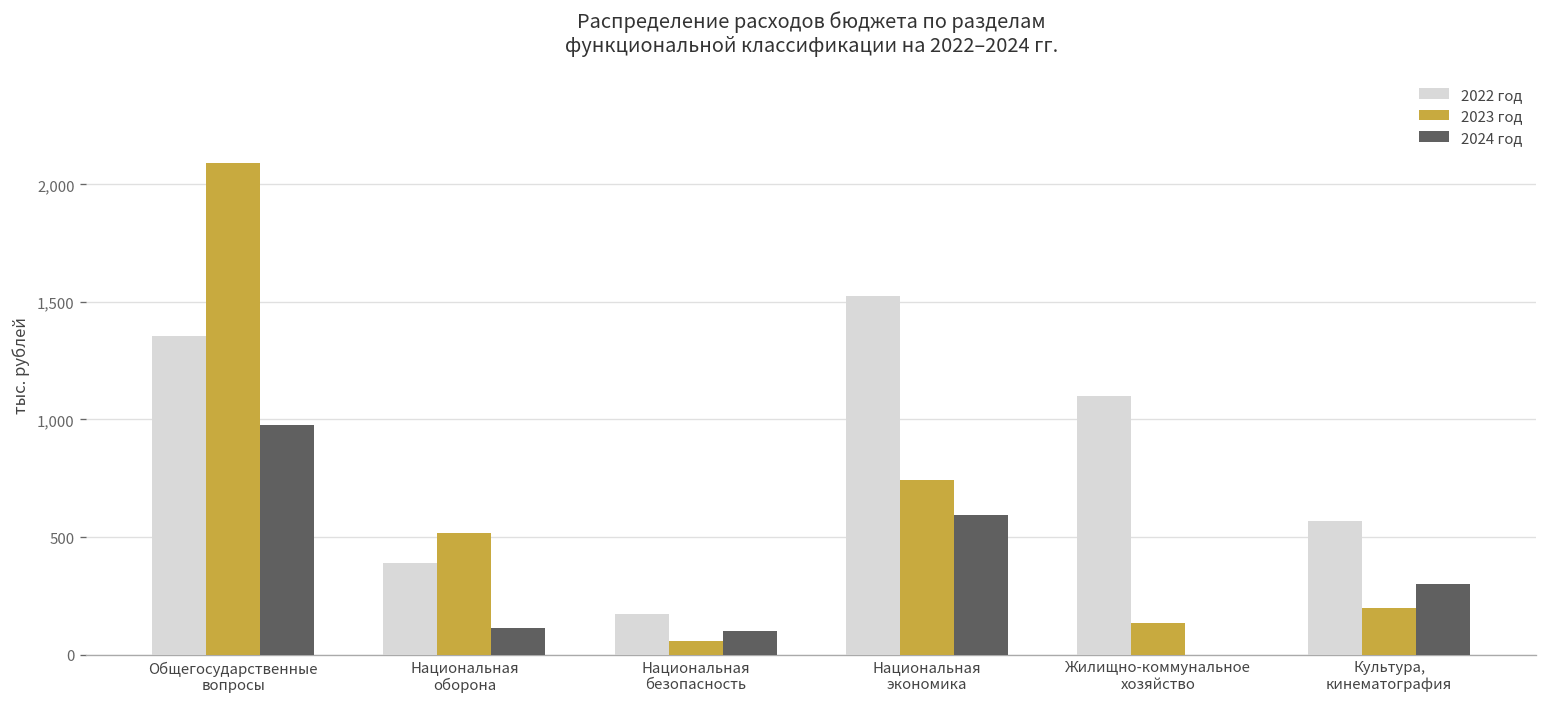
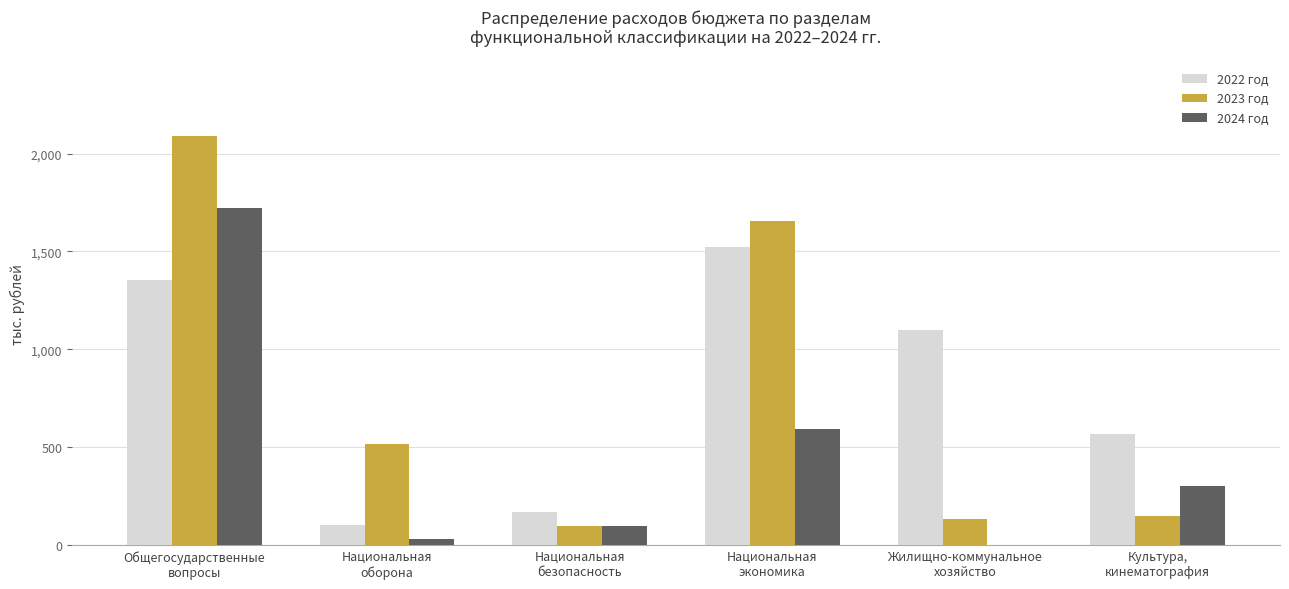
2024 год, Общегосударственные вопросы: 980 -> 1,720
2022 год, Национальная оборона: 390 -> 100
2024 год, Национальная оборона: 110 -> 30
2023 год, Национальная безопасность: 60 -> 100
2023 год, Национальная экономика: 740 -> 1,650
2023 год, Культура, кинематография: 200 -> 150
